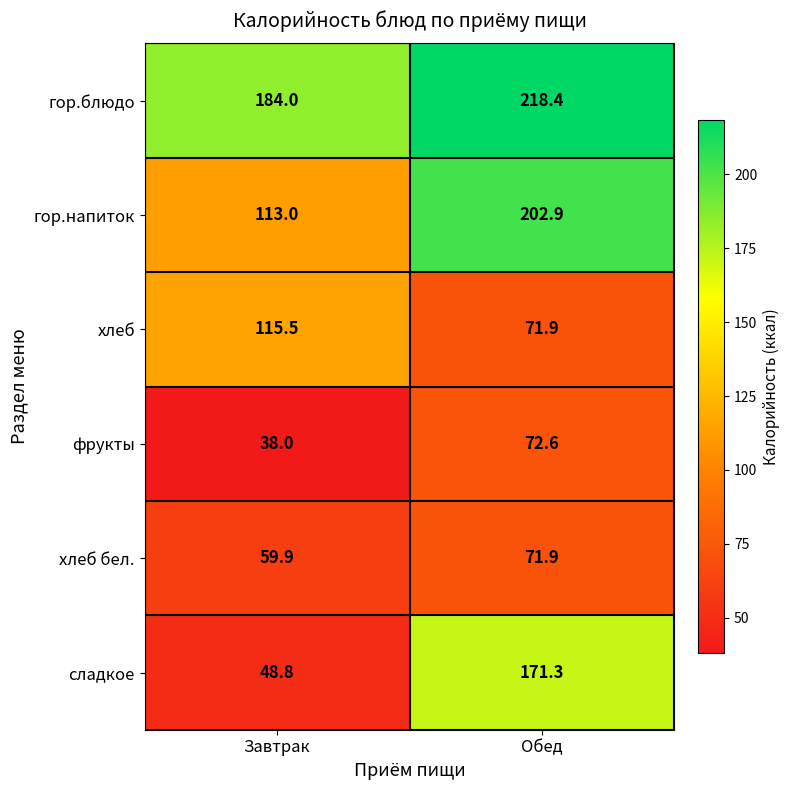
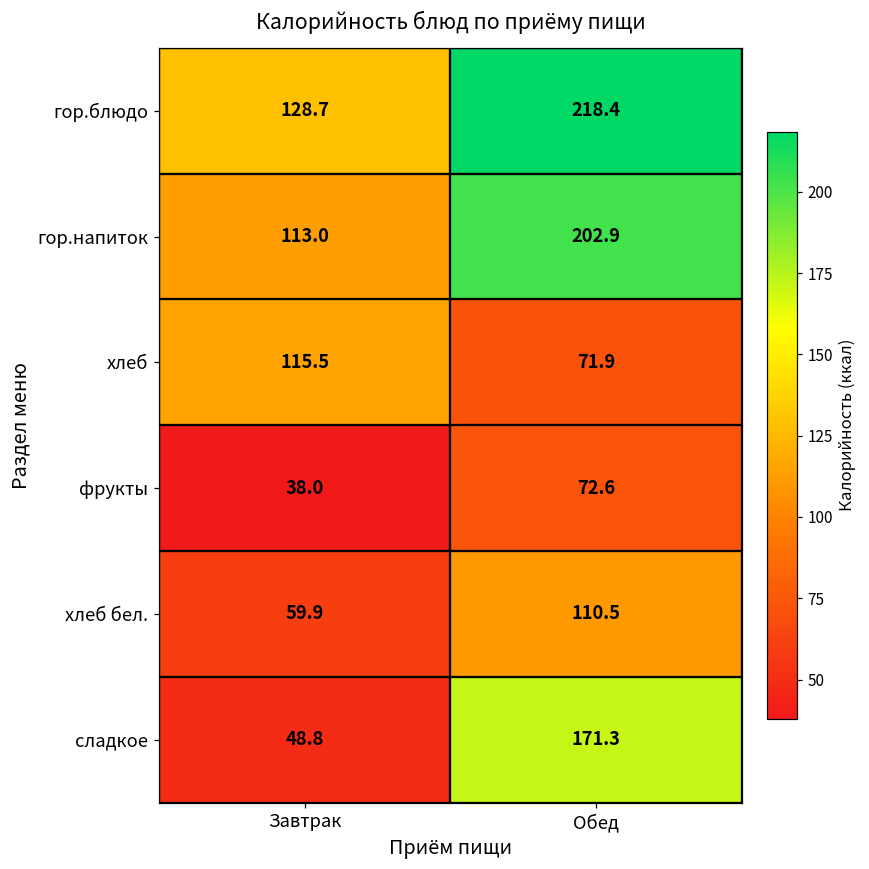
гор.блюдо, Завтрак: 184.0 -> 128.7
хлеб бел., Обед: 71.9 -> 110.5
